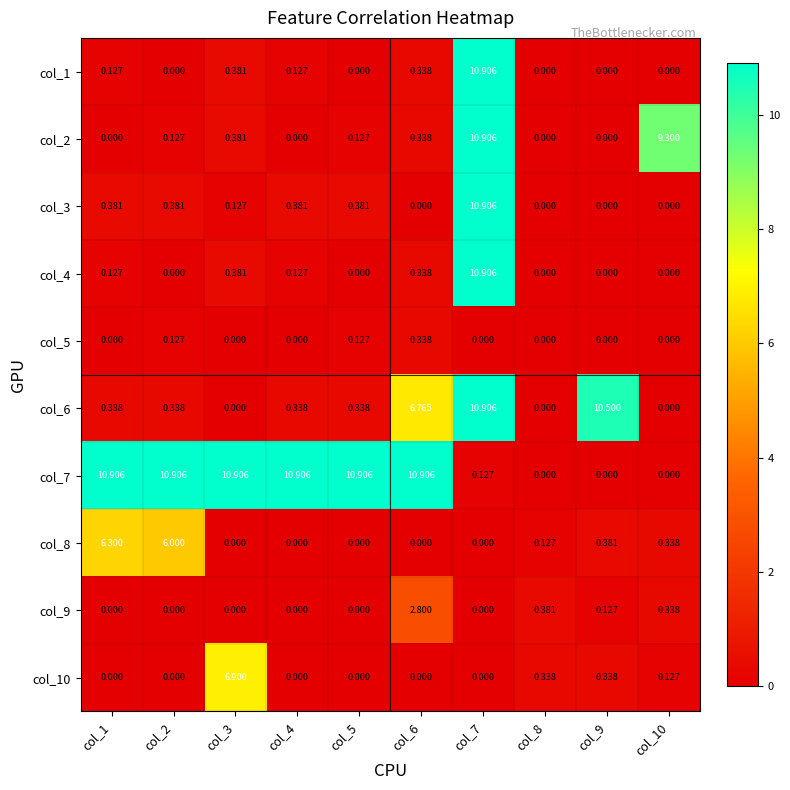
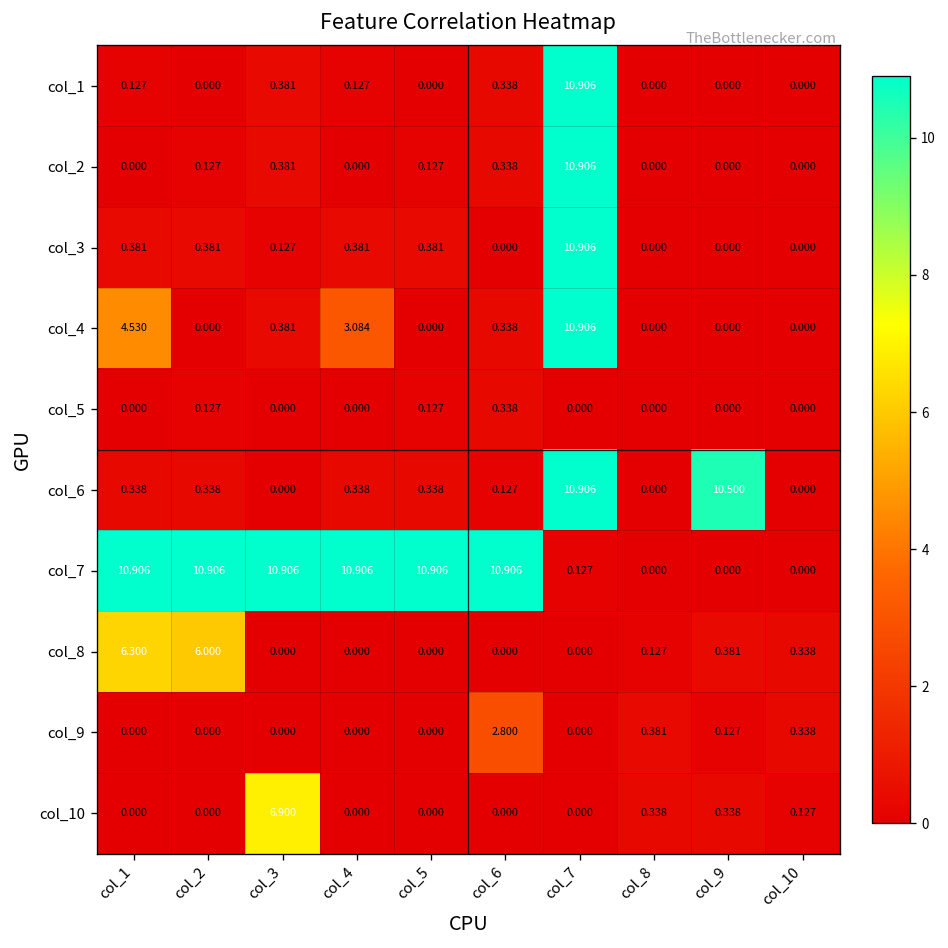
col_2, col_10: 9.300 -> 0.000
col_4, col_1: 0.127 -> 4.530
col_4, col_4: 0.127 -> 3.084
col_6, col_6: 6.765 -> 0.127
